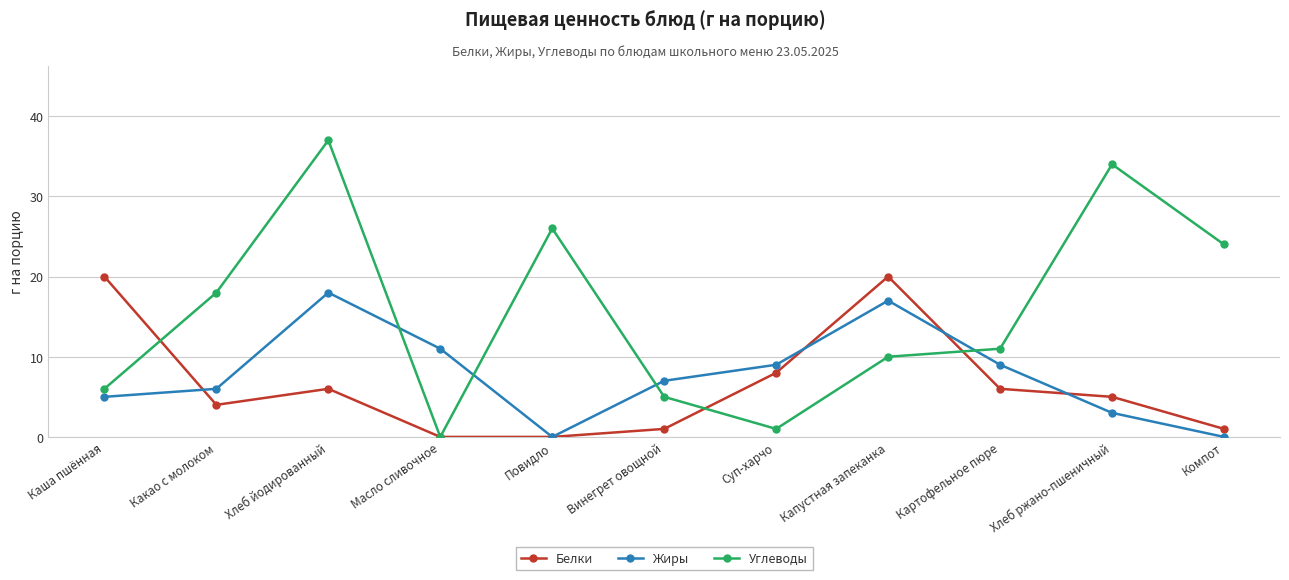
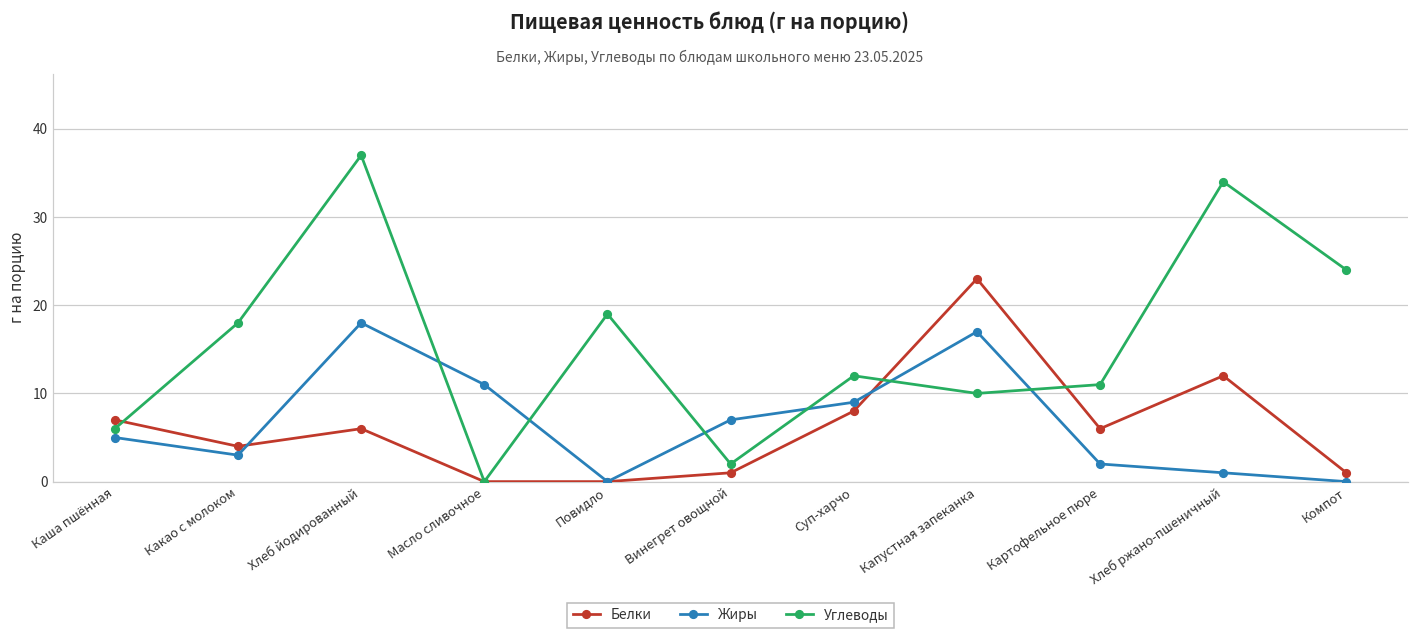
Белки, Каша пшённая: 20 -> 7
Жиры, Какао с молоком: 6 -> 3
Углеводы, Повидло: 26 -> 19
Углеводы, Винегрет овощной: 5 -> 2
Углеводы, Суп-харчо: 1 -> 12
Белки, Капустная запеканка: 20 -> 23
Жиры, Картофельное пюре: 9 -> 2
Белки, Хлеб ржано-пшеничный: 5 -> 12
Жиры, Хлеб ржано-пшеничный: 3 -> 1
